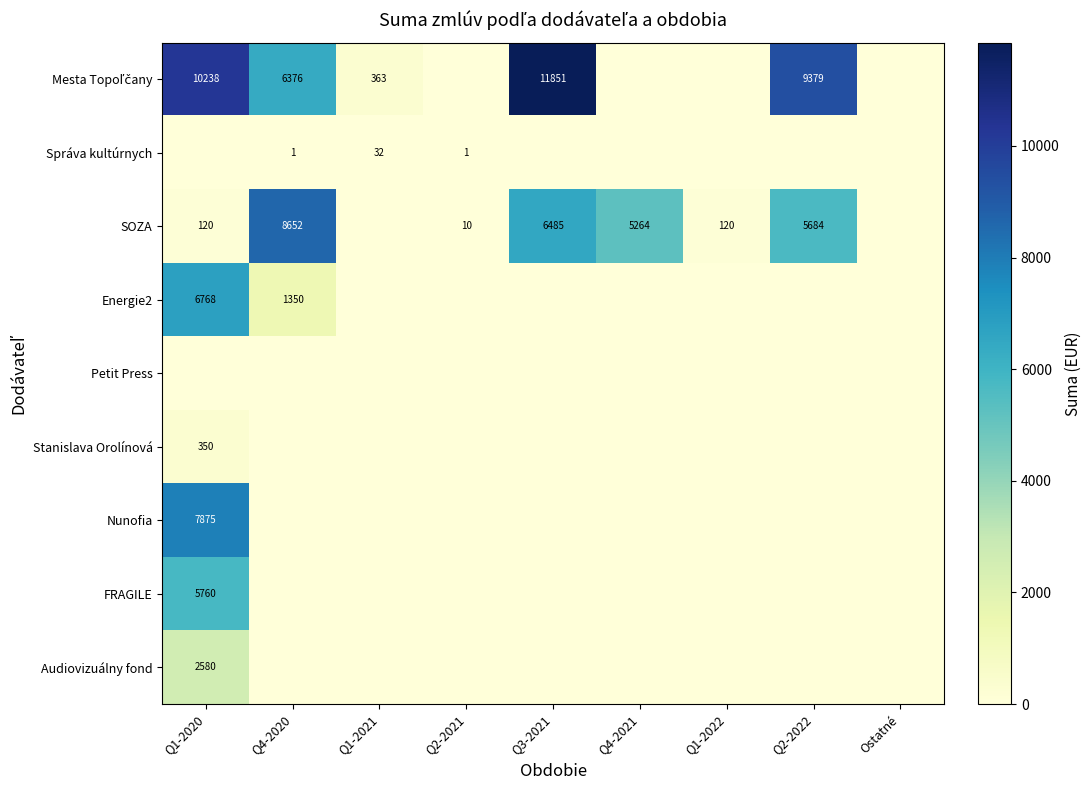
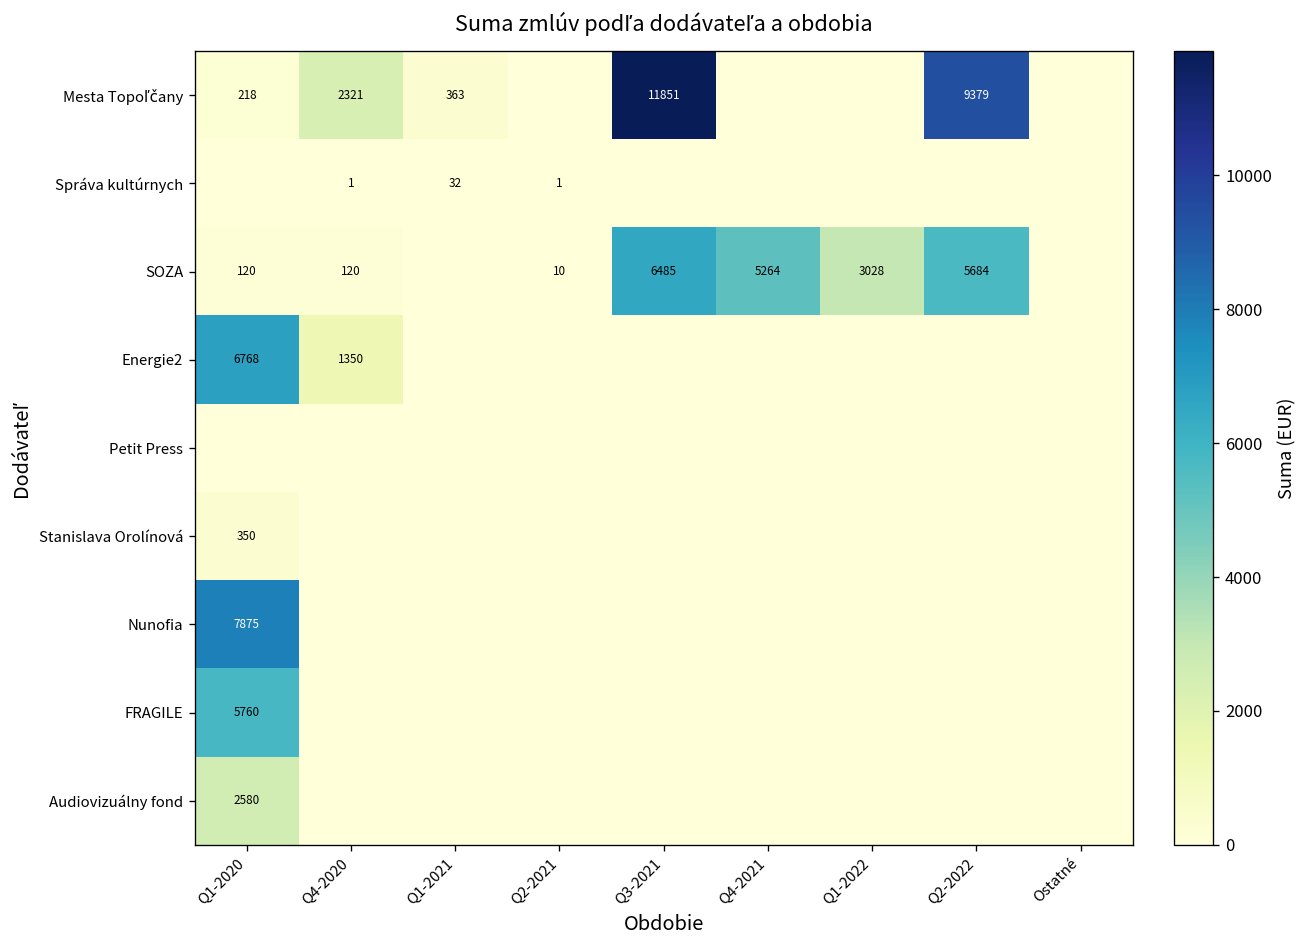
Mesta Topoľčany, Q1-2020: 10238 -> 218
Mesta Topoľčany, Q4-2020: 6376 -> 2321
SOZA, Q4-2020: 8652 -> 120
SOZA, Q1-2022: 120 -> 3028
